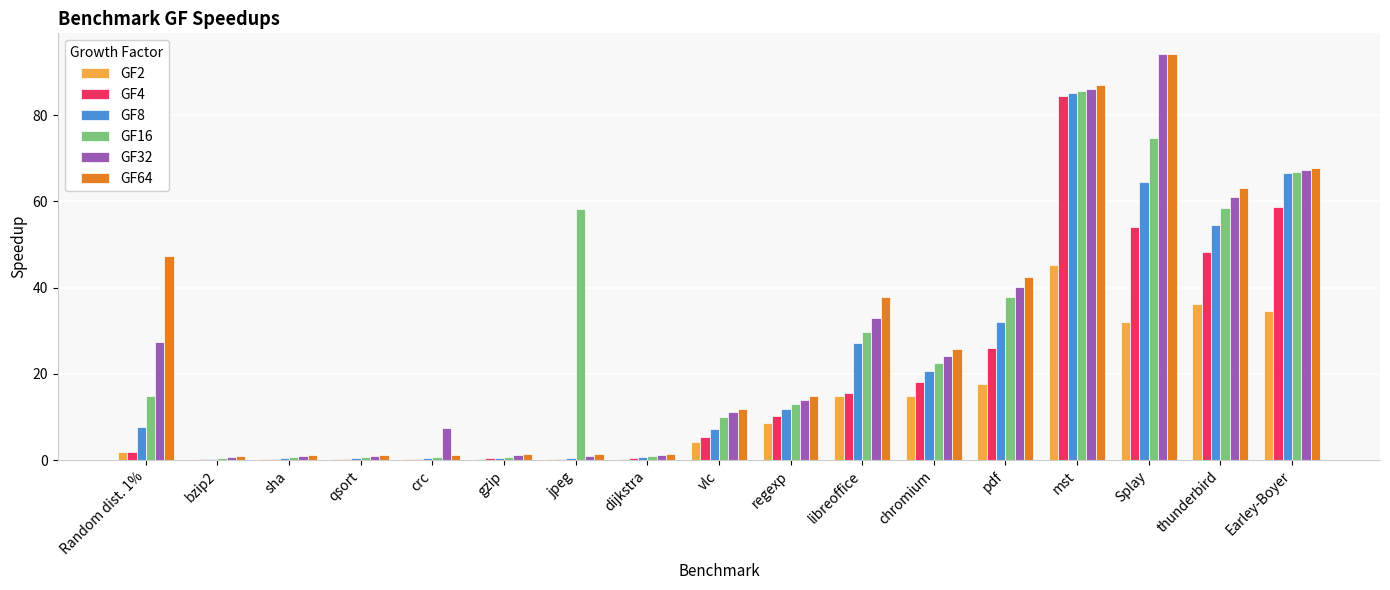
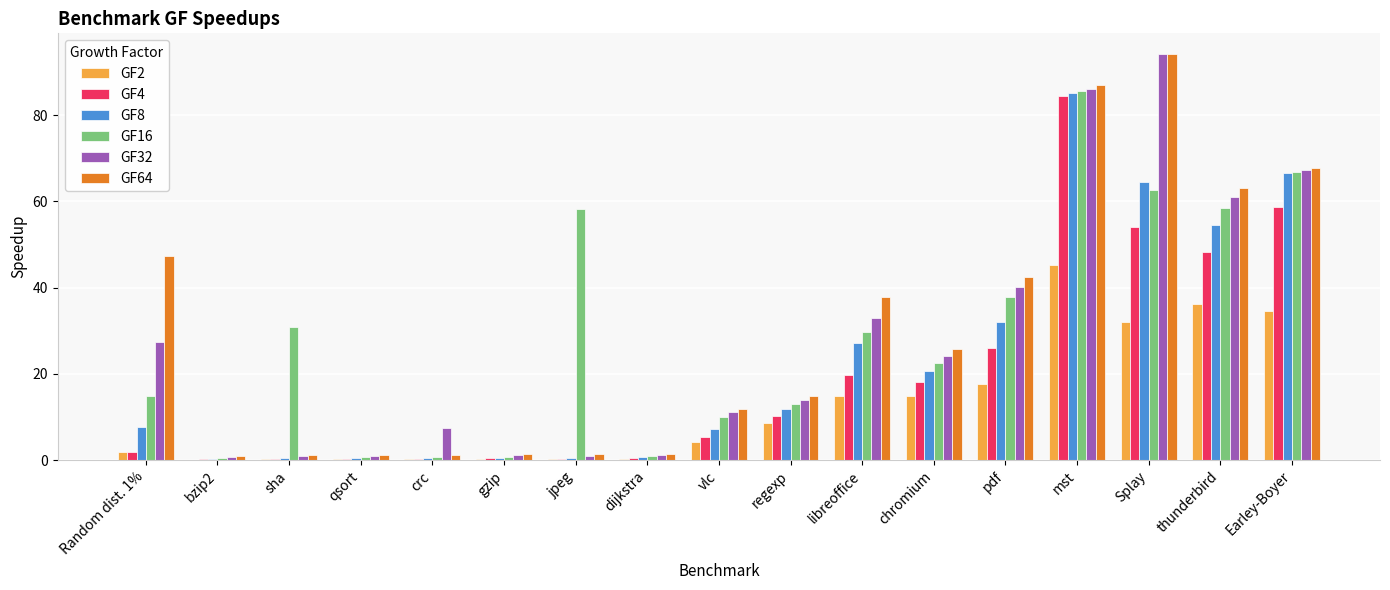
GF16, sha: 1 -> 31
GF4, libreoffice: 16 -> 20
GF16, Splay: 75 -> 63
